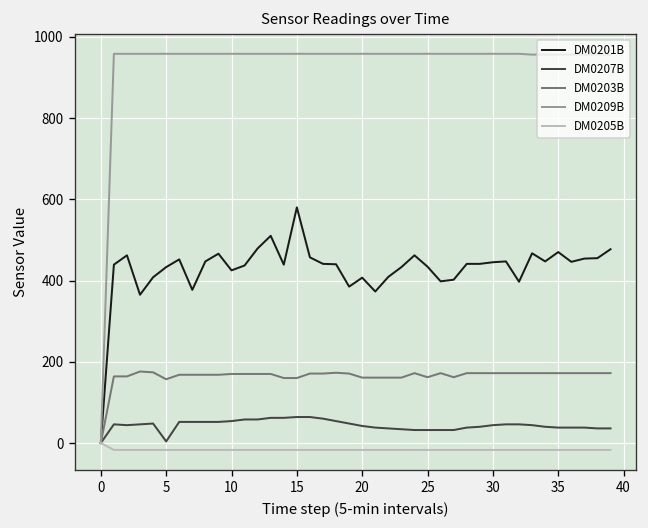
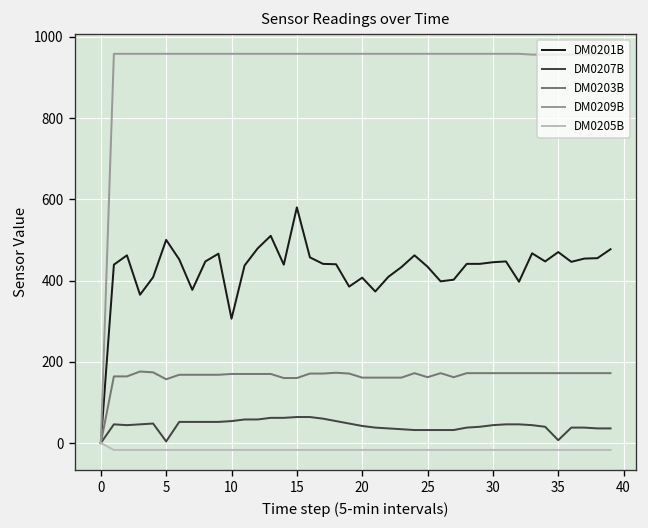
DM0201B, 5: 430 -> 500
DM0201B, 10: 430 -> 310
DM0207B, 35: 40 -> 10
